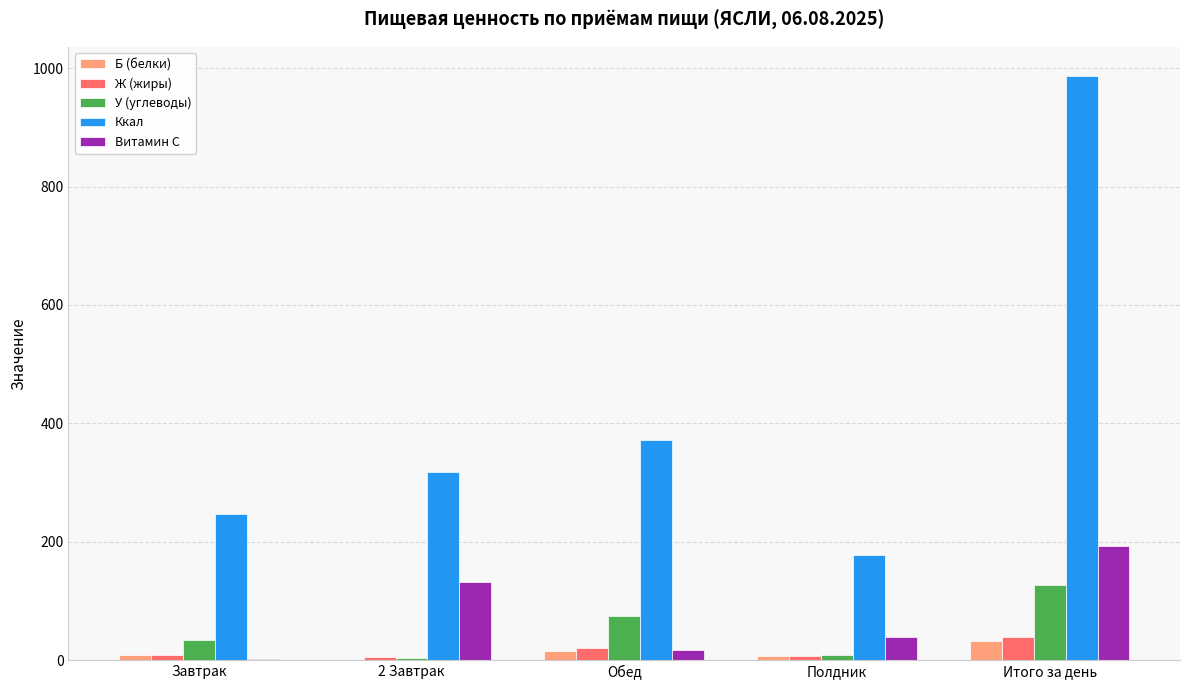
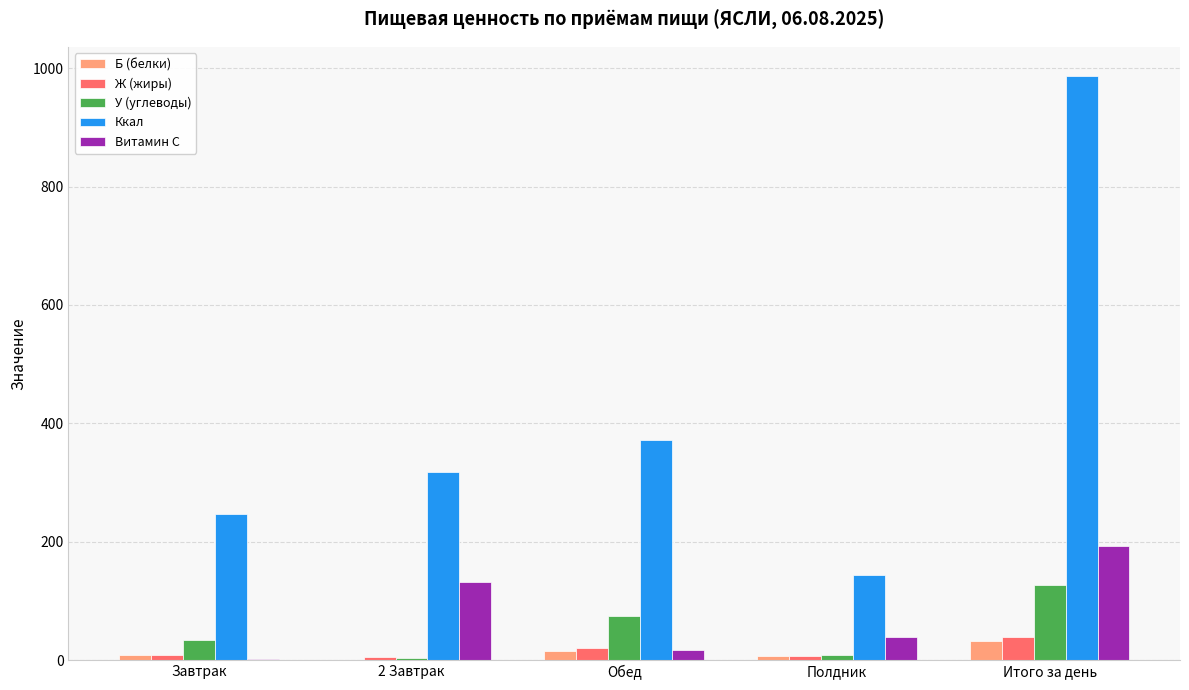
Ккал, Полдник: 180 -> 140
